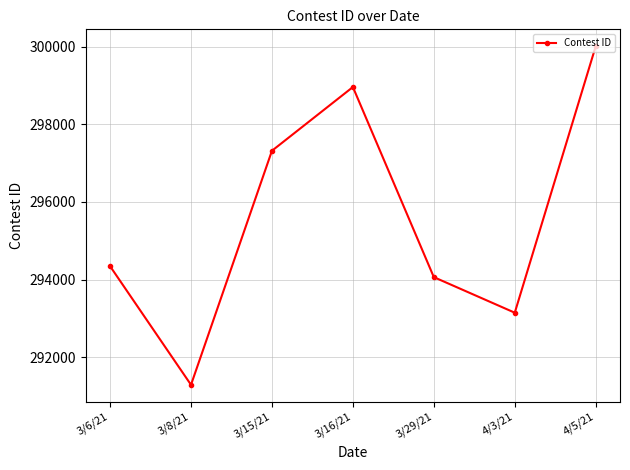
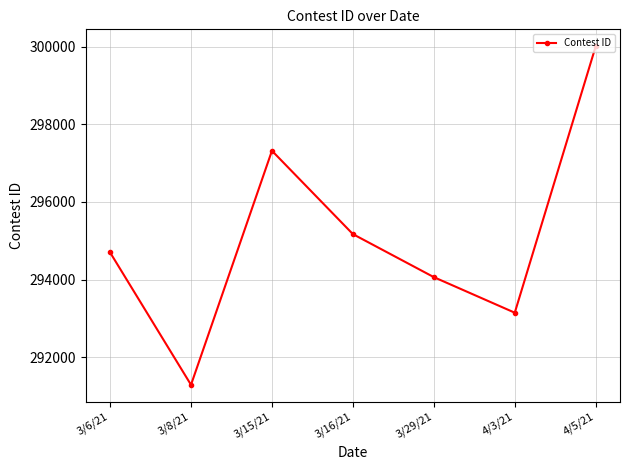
3/6/21: 294300 -> 294700
3/16/21: 299000 -> 295200
